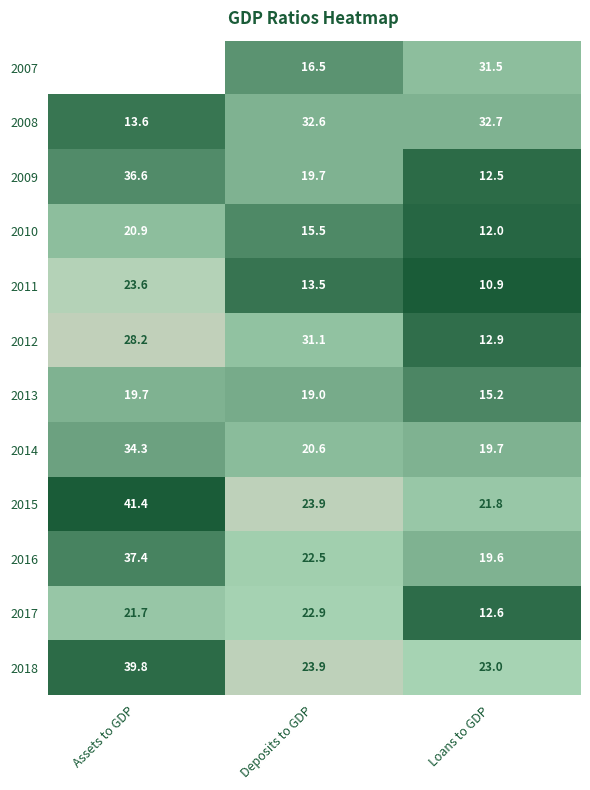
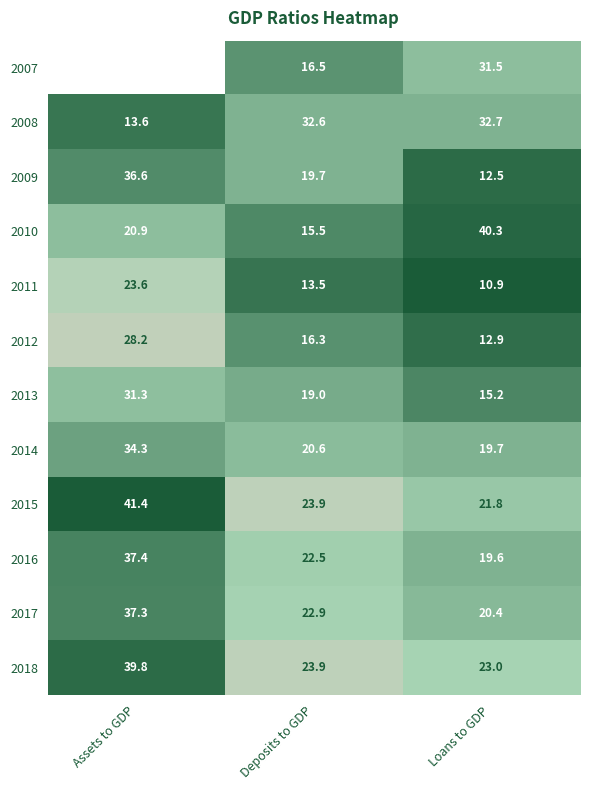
2010, Loans to GDP: 12.0 -> 40.3
2012, Deposits to GDP: 31.1 -> 16.3
2013, Assets to GDP: 19.7 -> 31.3
2017, Assets to GDP: 21.7 -> 37.3
2017, Loans to GDP: 12.6 -> 20.4
